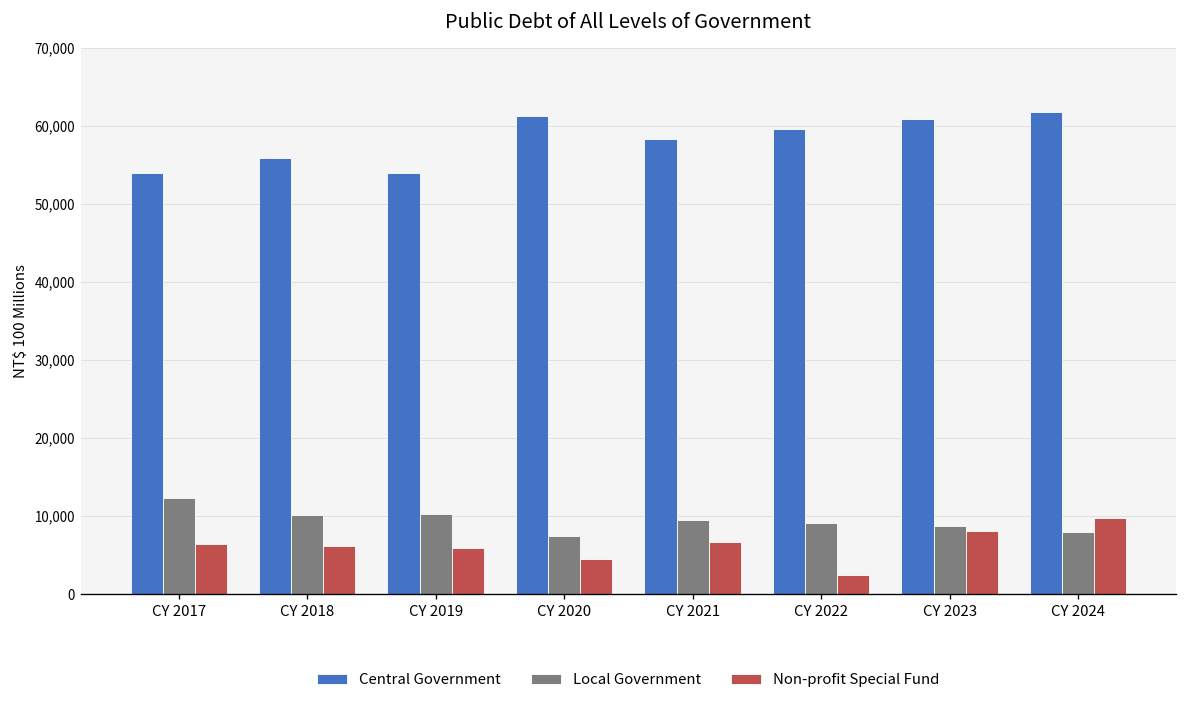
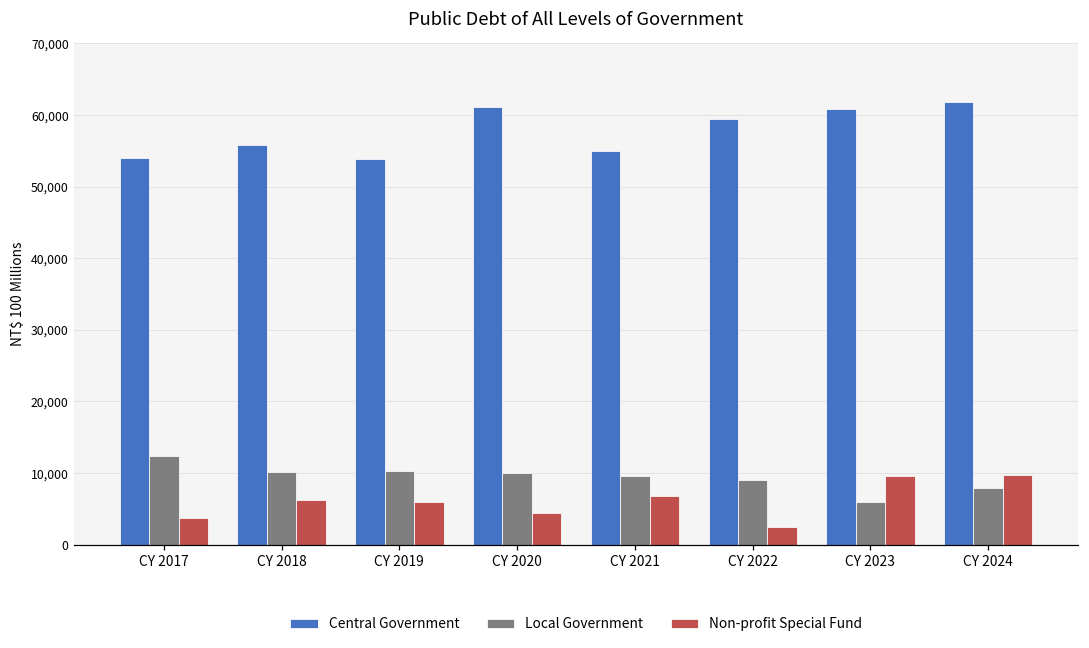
Non-profit Special Fund, CY 2017: 6,000 -> 4,000
Local Government, CY 2020: 7,000 -> 10,000
Central Government, CY 2021: 58,000 -> 55,000
Local Government, CY 2023: 9,000 -> 6,000
Non-profit Special Fund, CY 2023: 8,000 -> 10,000
